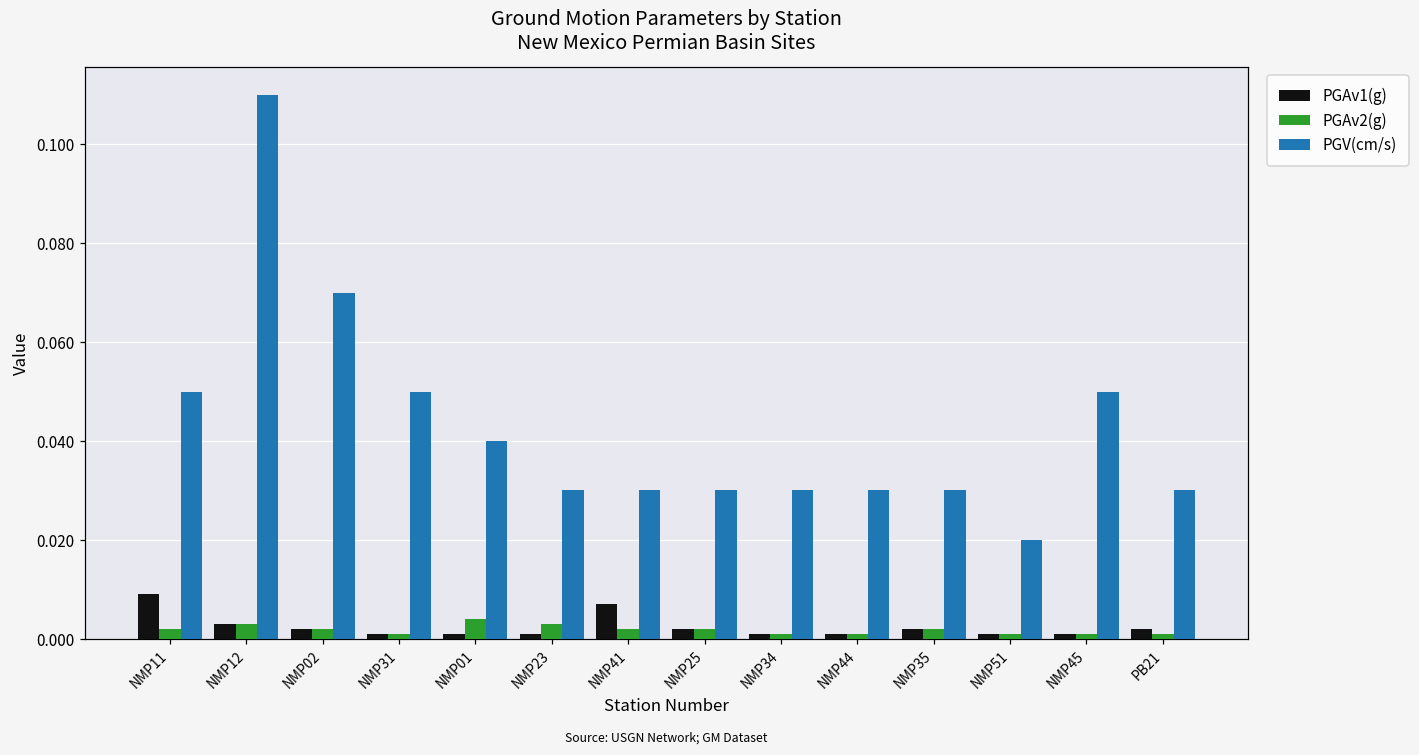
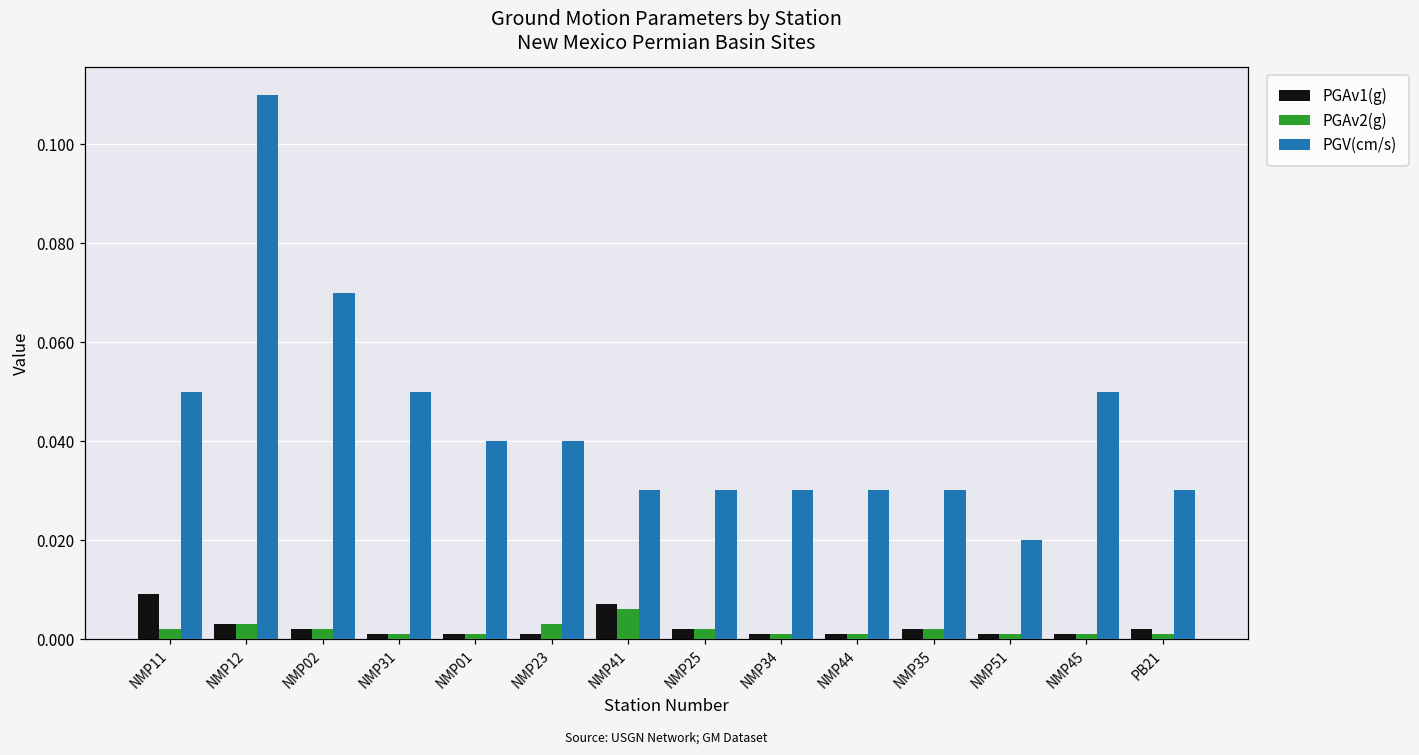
PGAv2(g), NMP01: 0.004 -> 0.001
PGV(cm/s), NMP23: 0.03 -> 0.04
PGAv2(g), NMP41: 0.002 -> 0.006
